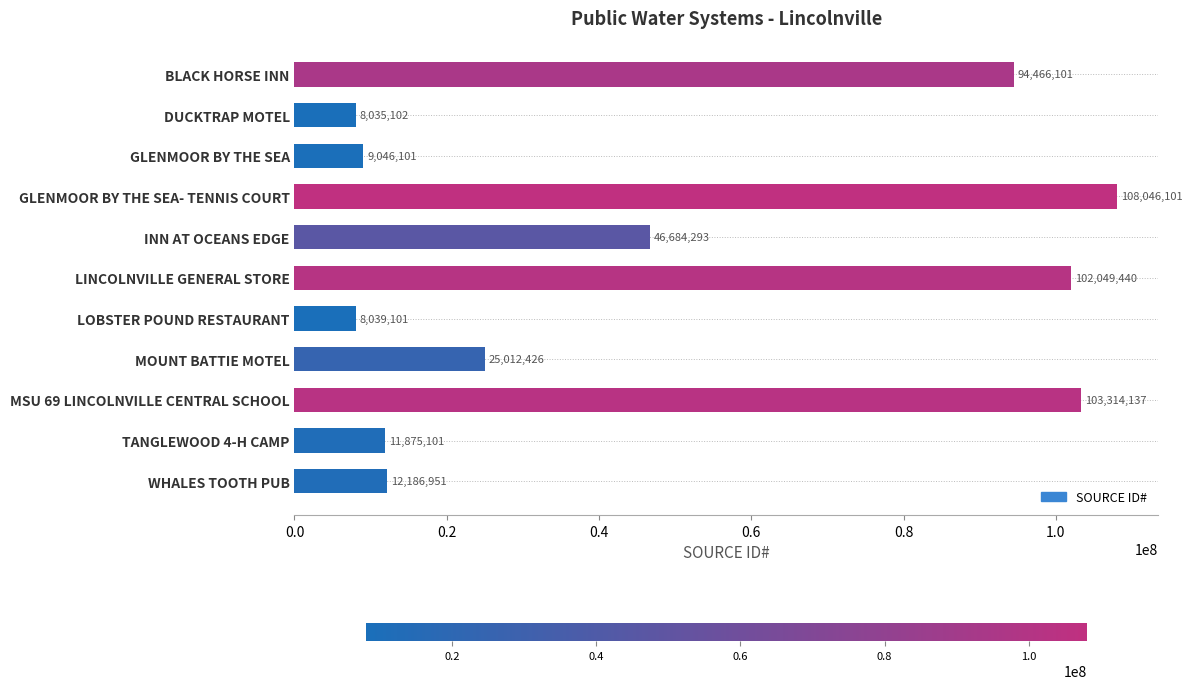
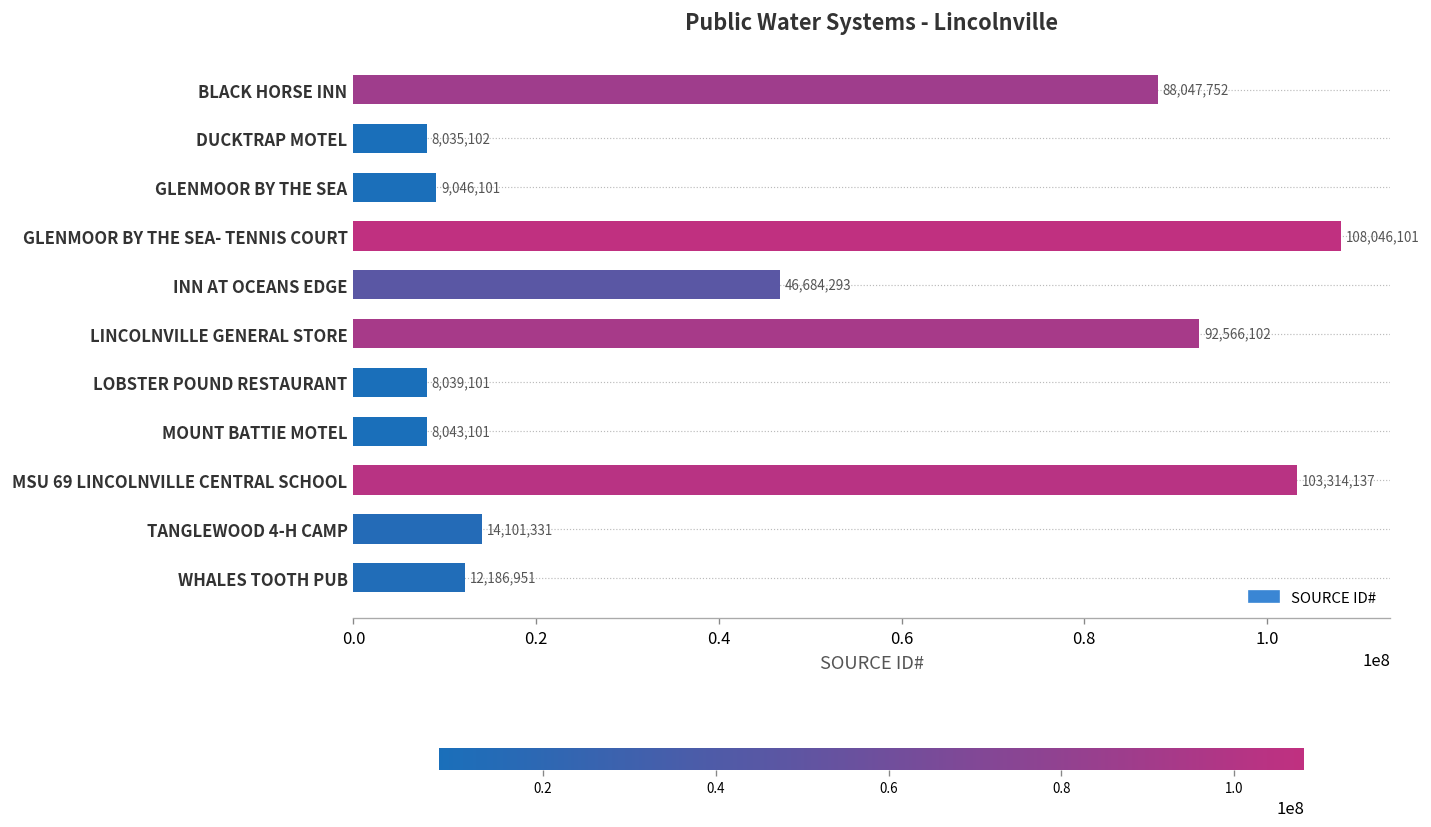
BLACK HORSE INN: 94,466,101 -> 88,047,752
LINCOLNVILLE GENERAL STORE: 102,049,440 -> 92,566,102
MOUNT BATTIE MOTEL: 25,012,426 -> 8,043,101
TANGLEWOOD 4-H CAMP: 11,875,101 -> 14,101,331
